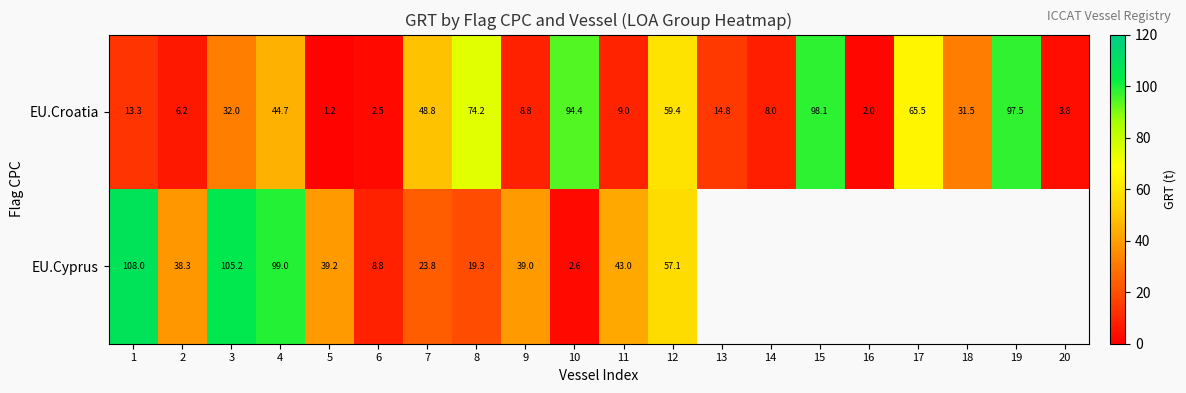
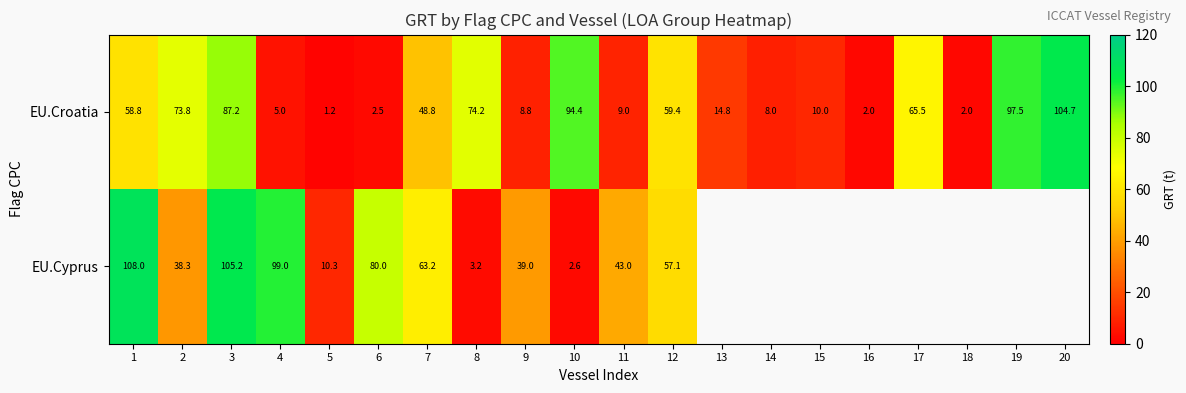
EU.Croatia, 1: 13.3 -> 58.8
EU.Croatia, 2: 6.2 -> 73.8
EU.Croatia, 3: 32.0 -> 87.2
EU.Croatia, 4: 44.7 -> 5.0
EU.Croatia, 15: 98.1 -> 10.0
EU.Croatia, 18: 31.5 -> 2.0
EU.Croatia, 20: 3.8 -> 104.7
EU.Cyprus, 5: 39.2 -> 10.3
EU.Cyprus, 6: 8.8 -> 80.0
EU.Cyprus, 7: 23.8 -> 63.2
EU.Cyprus, 8: 19.3 -> 3.2
